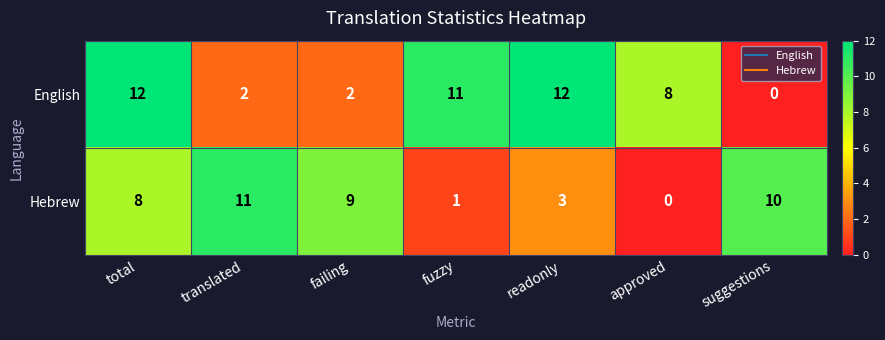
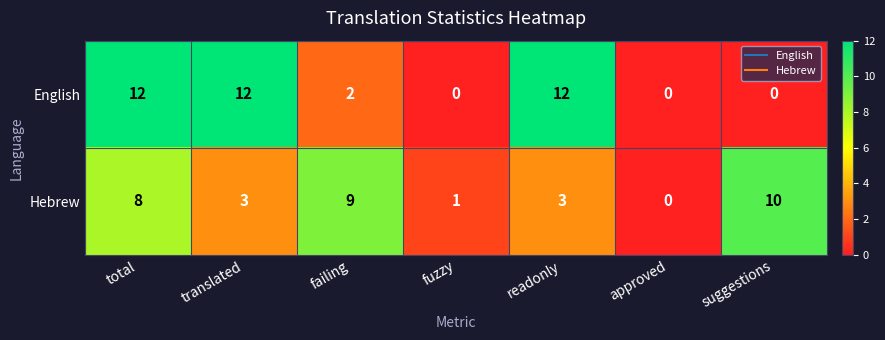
English, translated: 2 -> 12
English, fuzzy: 11 -> 0
English, approved: 8 -> 0
Hebrew, translated: 11 -> 3
